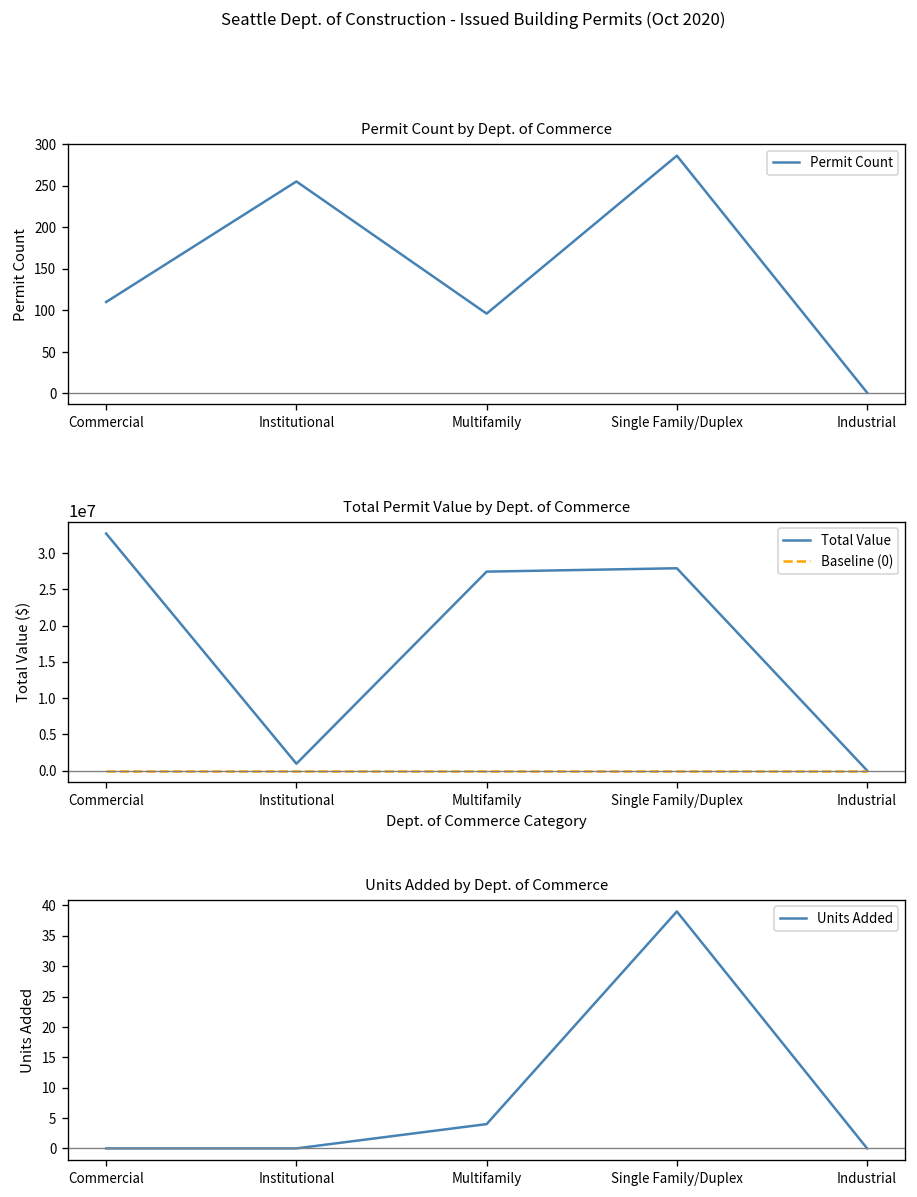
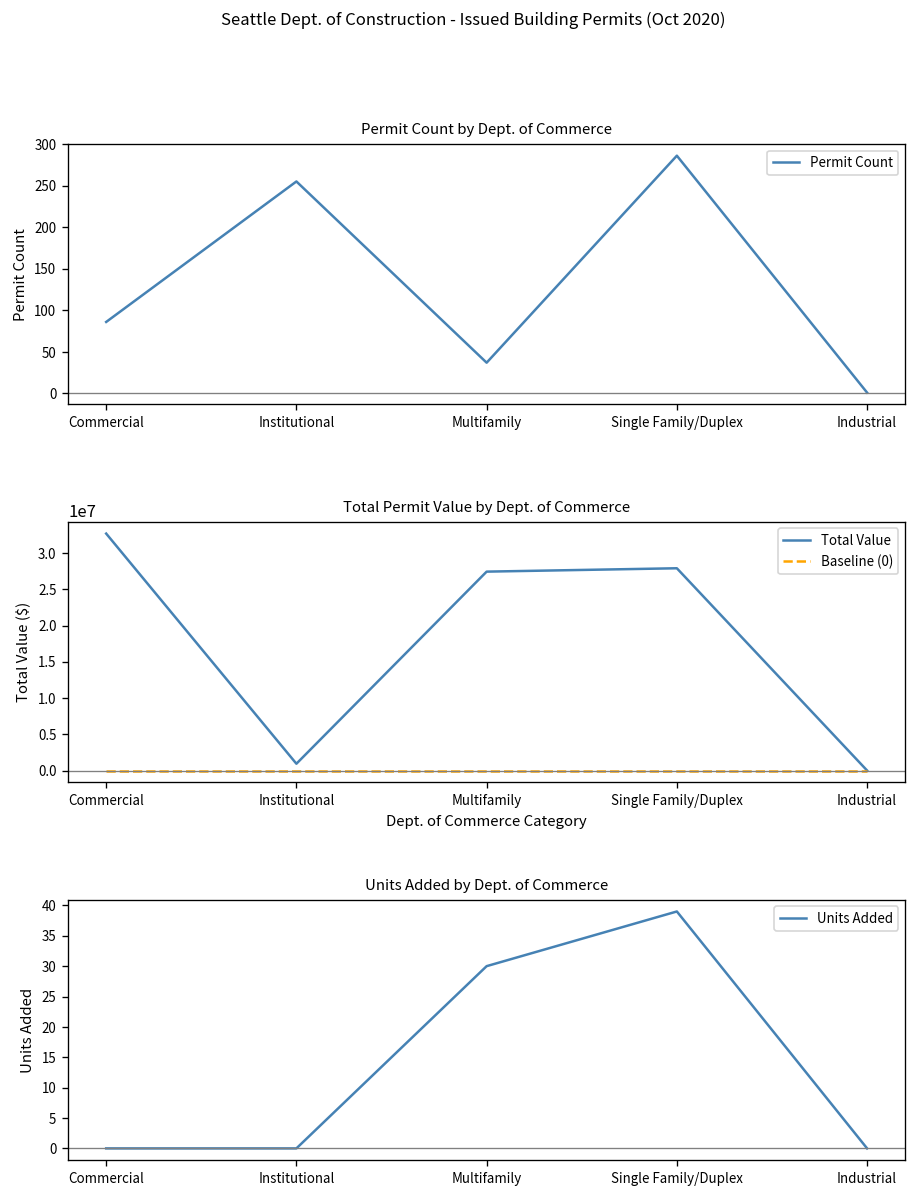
Permit Count by Dept. of Commerce, Commercial: 110 -> 90
Permit Count by Dept. of Commerce, Multifamily: 100 -> 40
Units Added by Dept. of Commerce, Multifamily: 4 -> 30
